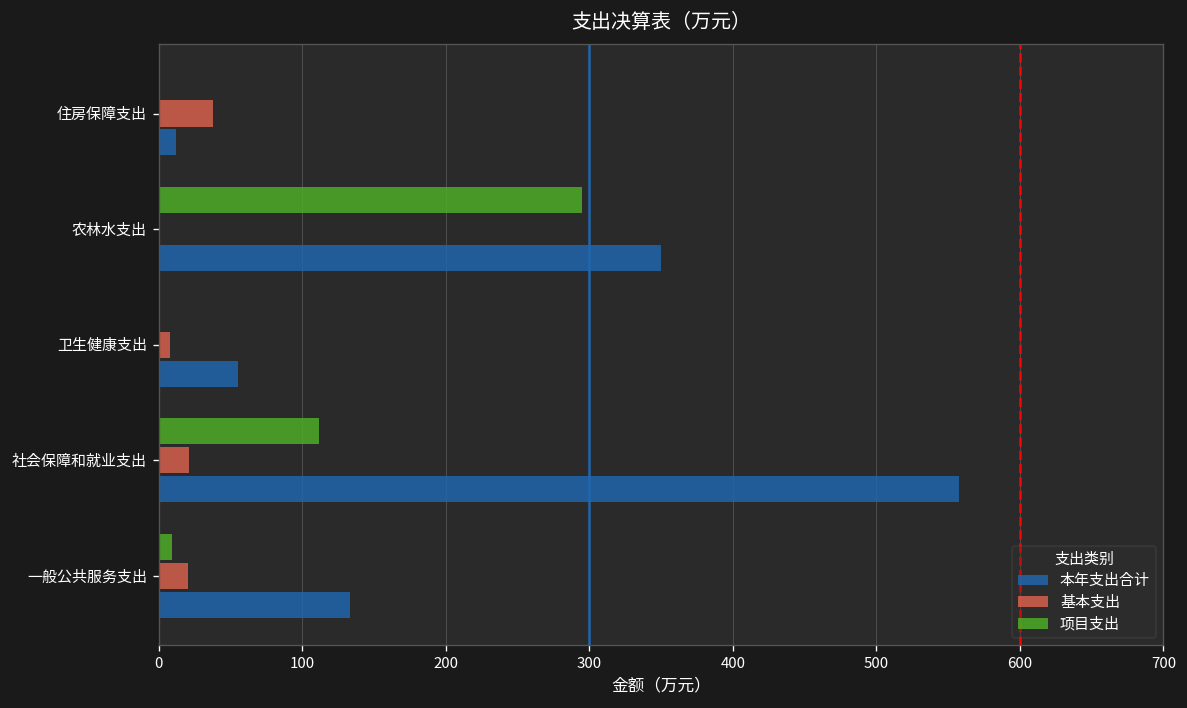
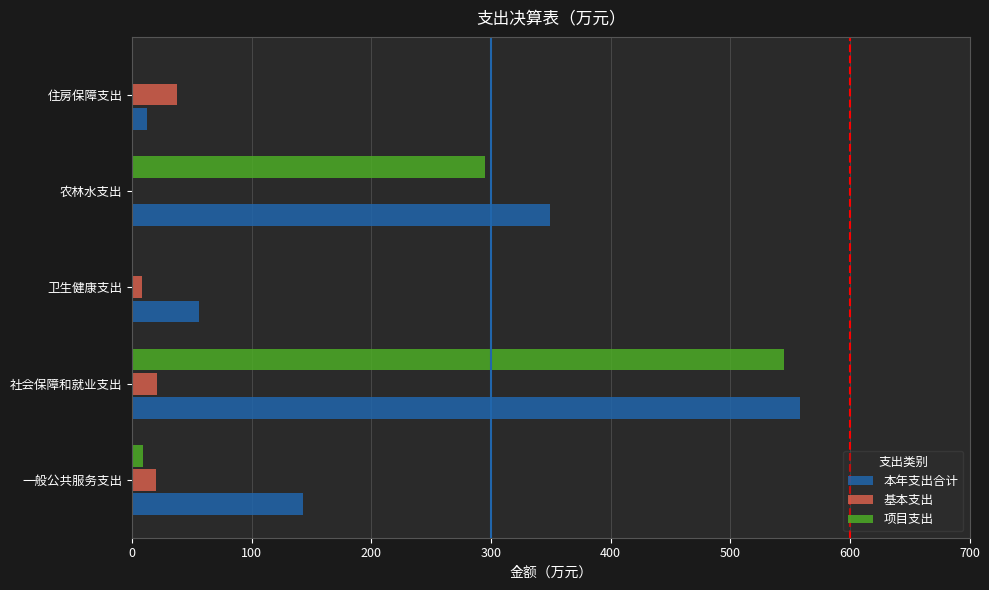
项目支出, 社会保障和就业支出: 112 -> 545
本年支出合计, 一般公共服务支出: 133 -> 143
